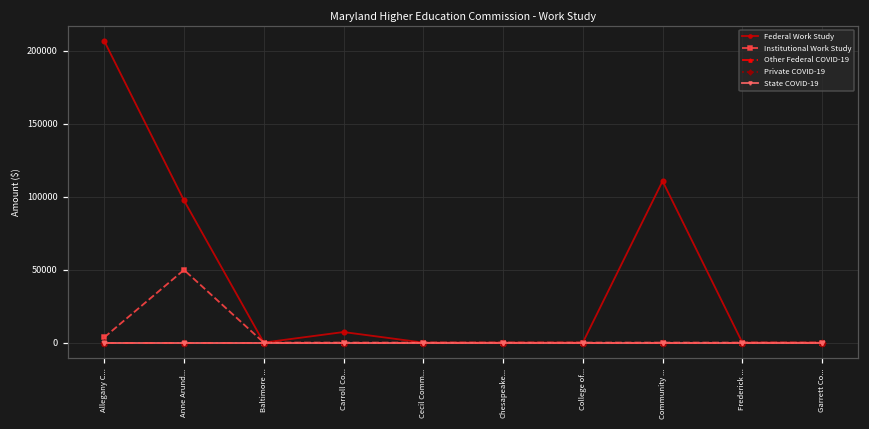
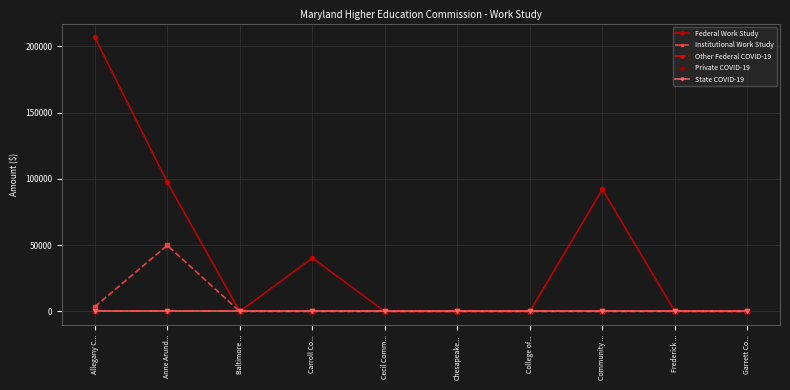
Federal Work Study, Carroll Co...: 7000 -> 40000
Federal Work Study, Community ...: 111000 -> 92000
